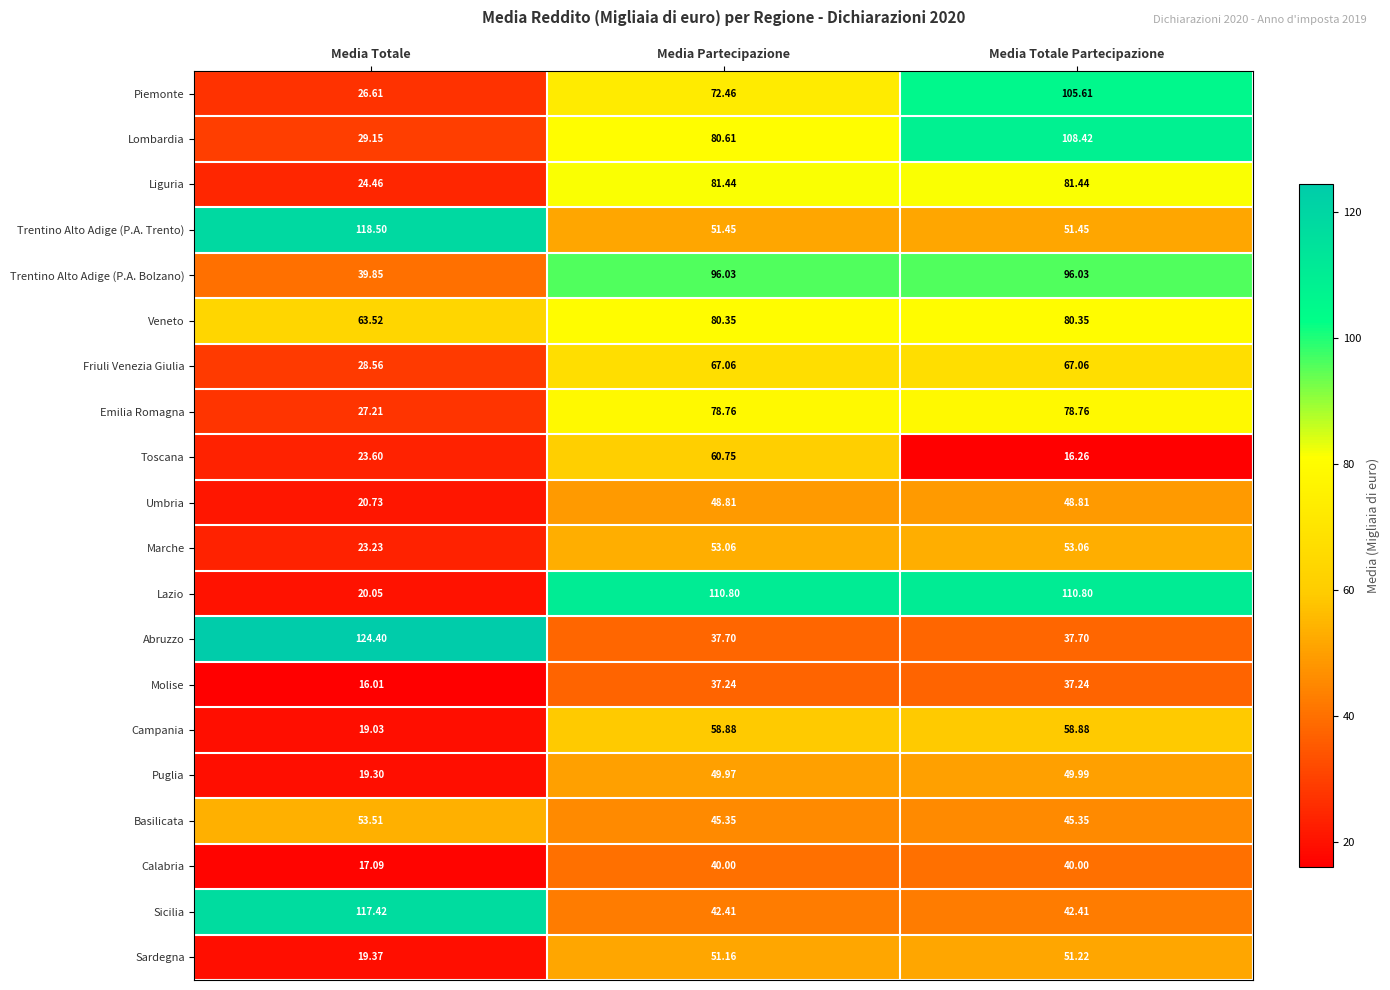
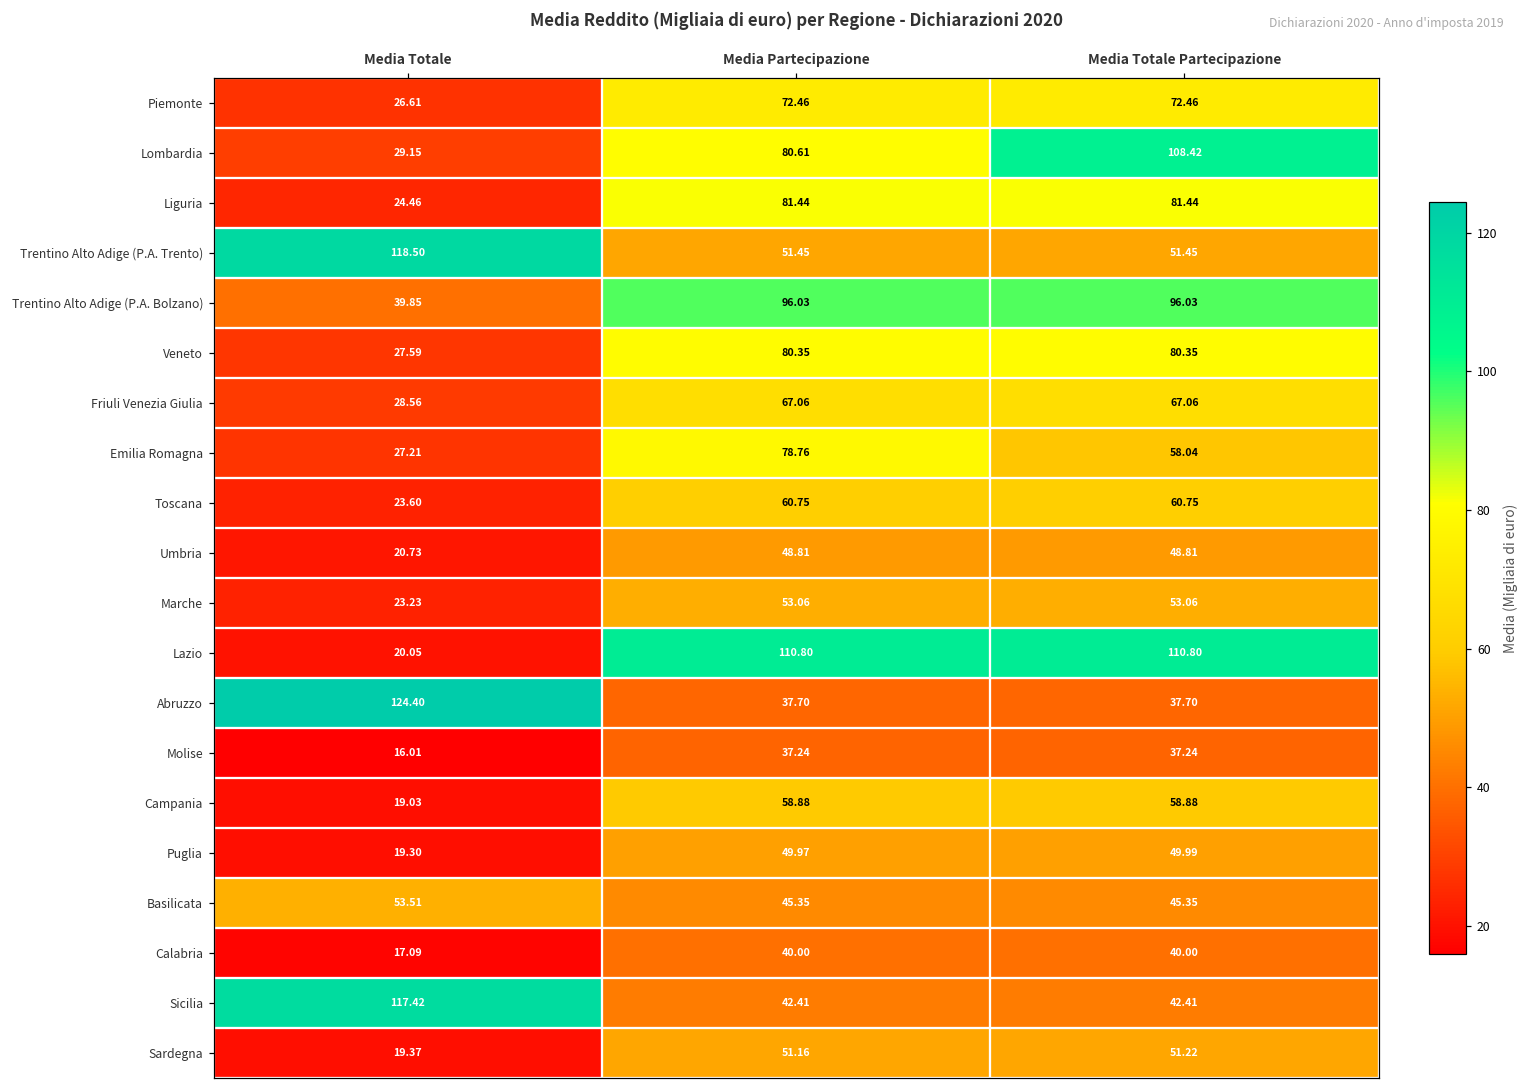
Piemonte, Media Totale Partecipazione: 105.61 -> 72.46
Veneto, Media Totale: 63.52 -> 27.59
Emilia Romagna, Media Totale Partecipazione: 78.76 -> 58.04
Toscana, Media Totale Partecipazione: 16.26 -> 60.75
